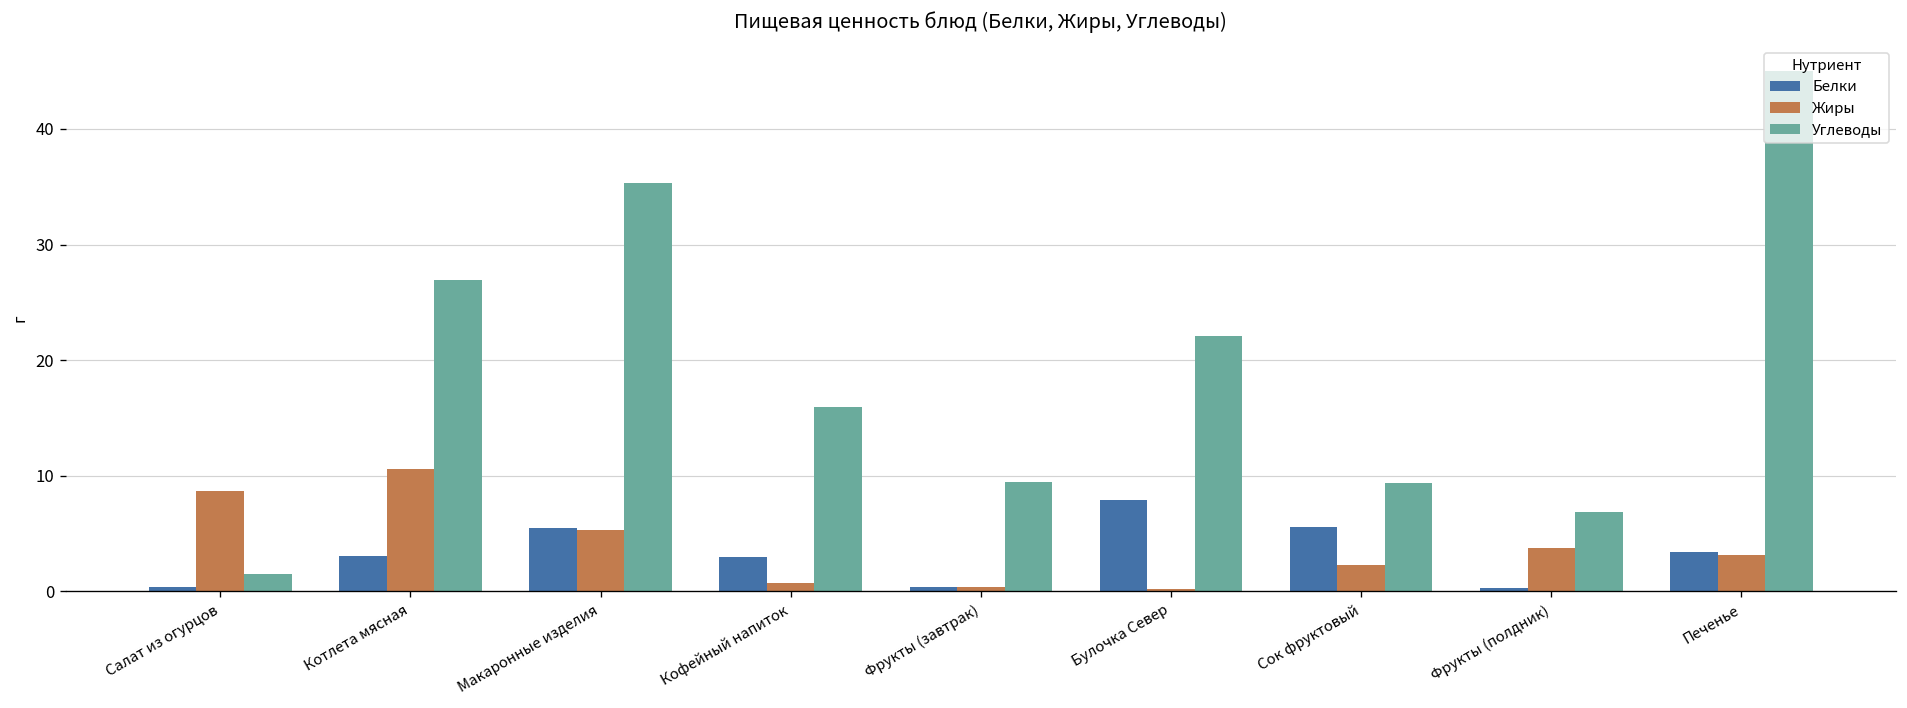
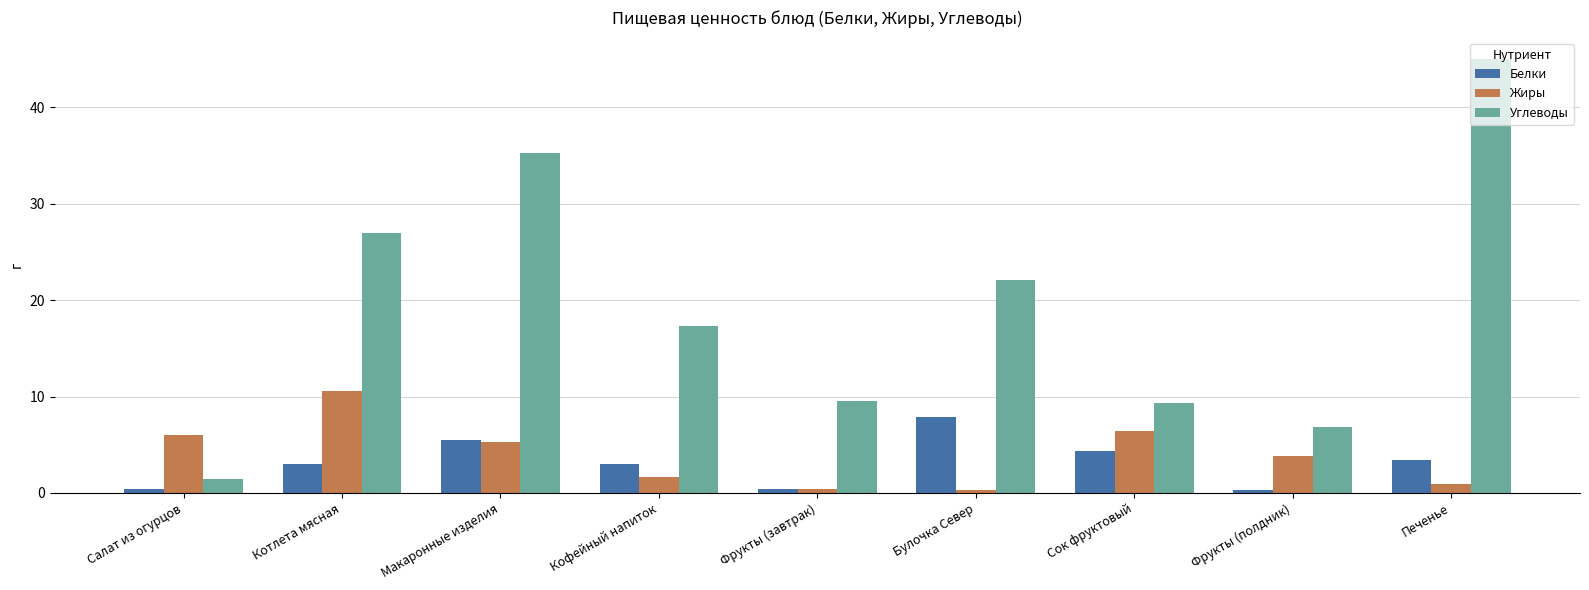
Жиры, Салат из огурцов: 9 -> 6
Жиры, Кофейный напиток: 1 -> 2
Углеводы, Кофейный напиток: 16 -> 17
Белки, Сок фруктовый: 6 -> 4
Жиры, Сок фруктовый: 2 -> 6
Жиры, Печенье: 3 -> 1
